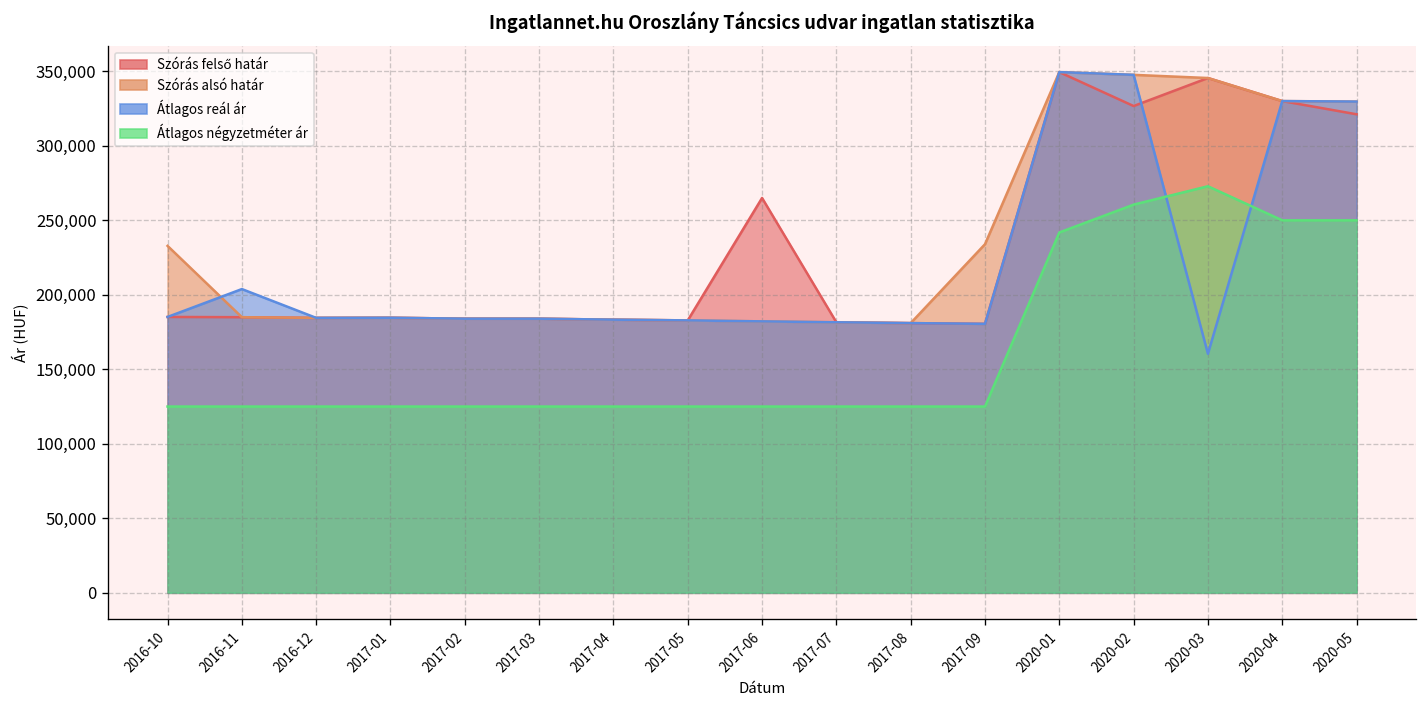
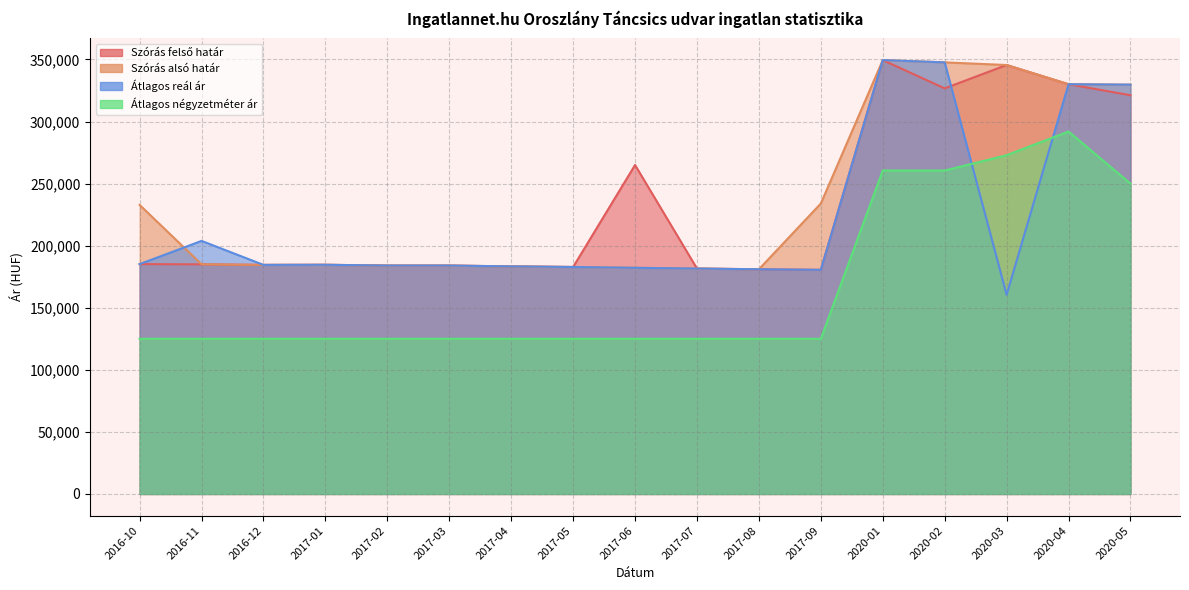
Átlagos négyzetméter ár, 2020-01: 242,000 -> 261,000
Átlagos négyzetméter ár, 2020-04: 250,000 -> 292,000
